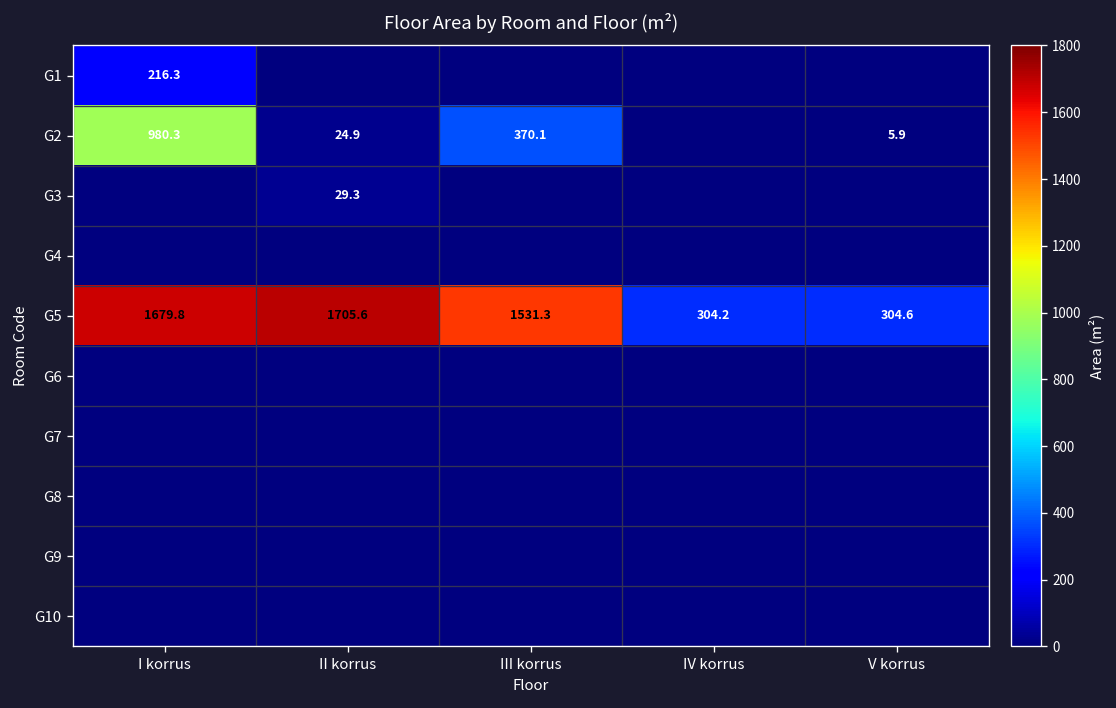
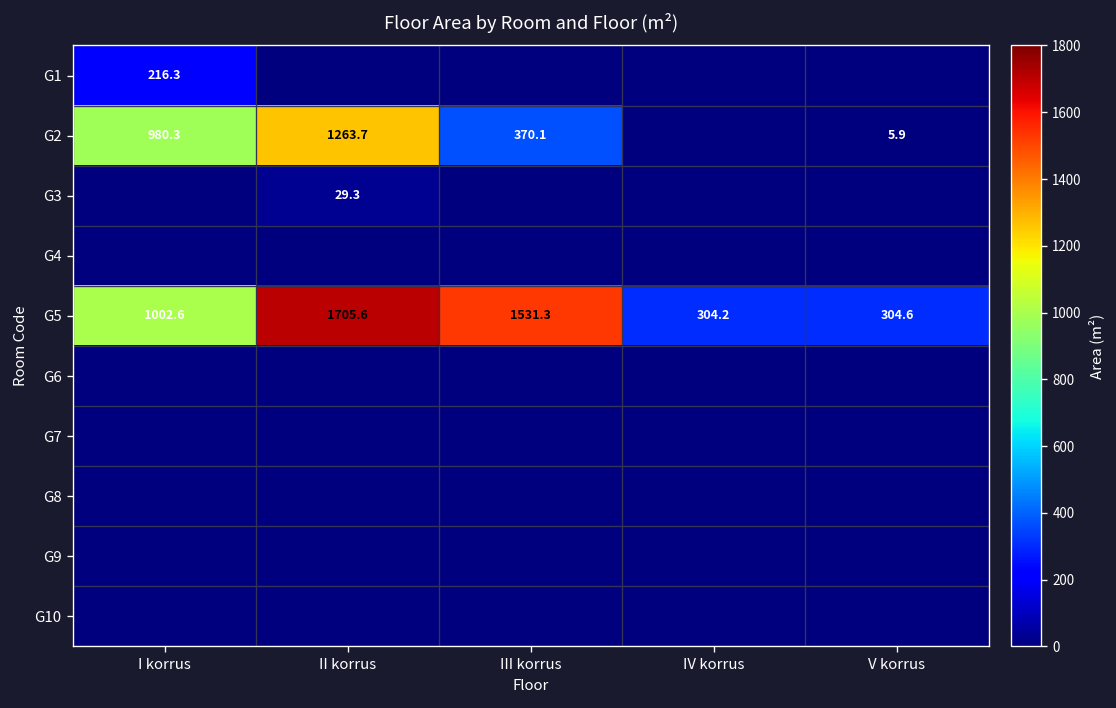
G2, II korrus: 24.9 -> 1263.7
G5, I korrus: 1679.8 -> 1002.6
